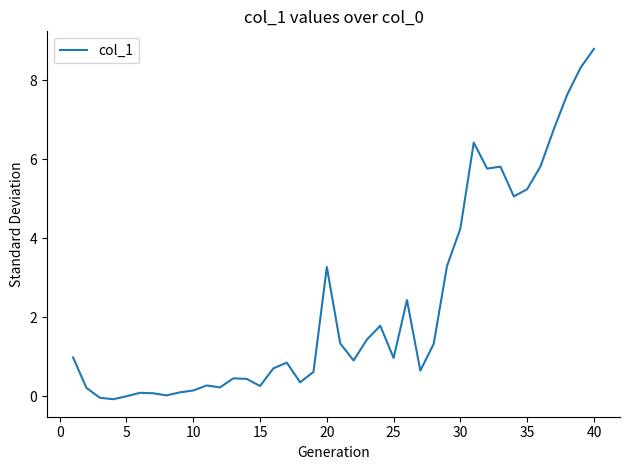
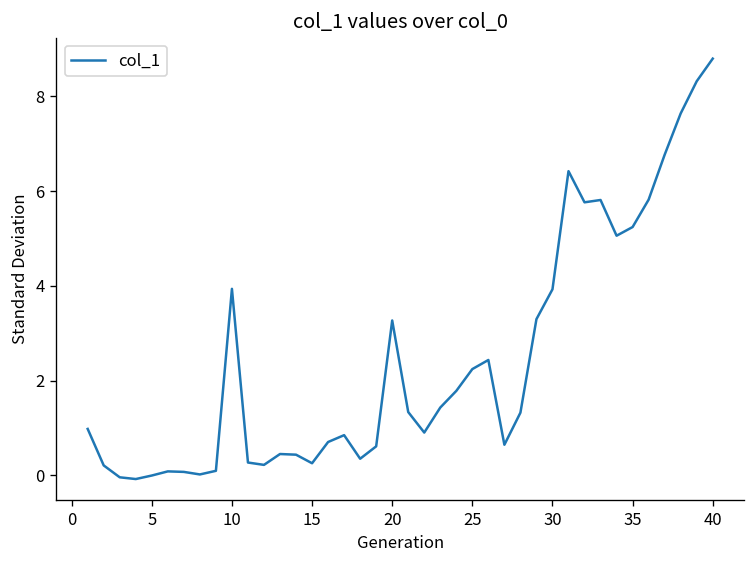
10: 0.1 -> 3.9
25: 1.0 -> 2.2
30: 4.2 -> 3.9
